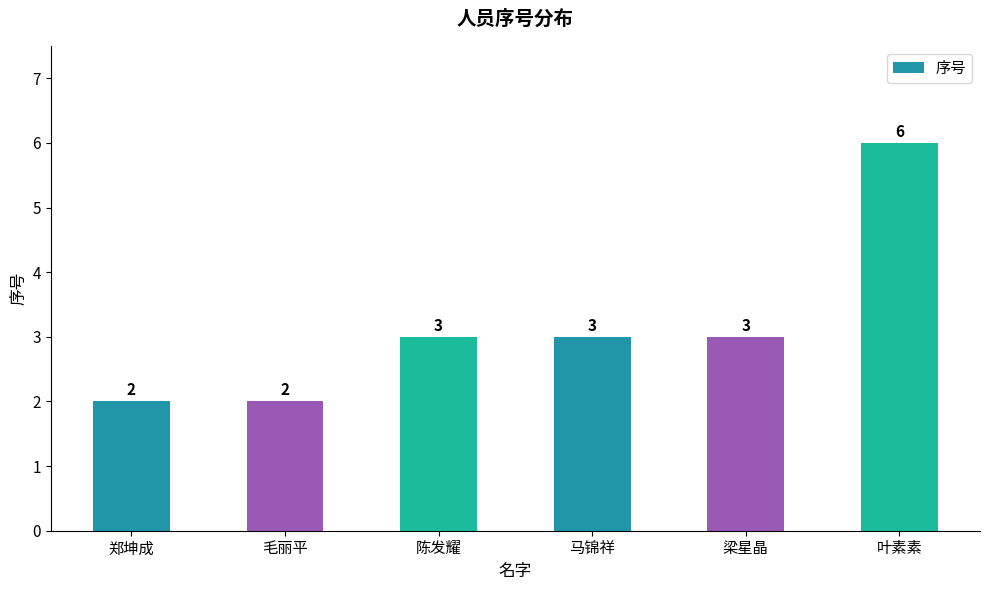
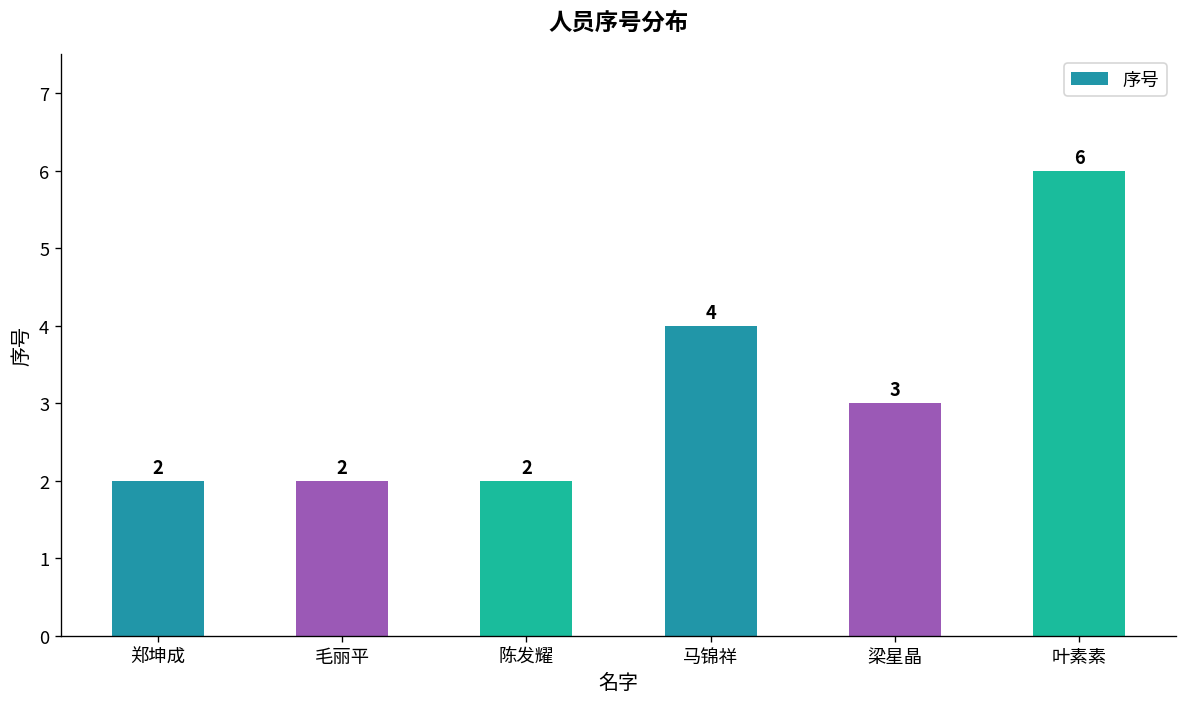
陈发耀: 3 -> 2
马锦祥: 3 -> 4
